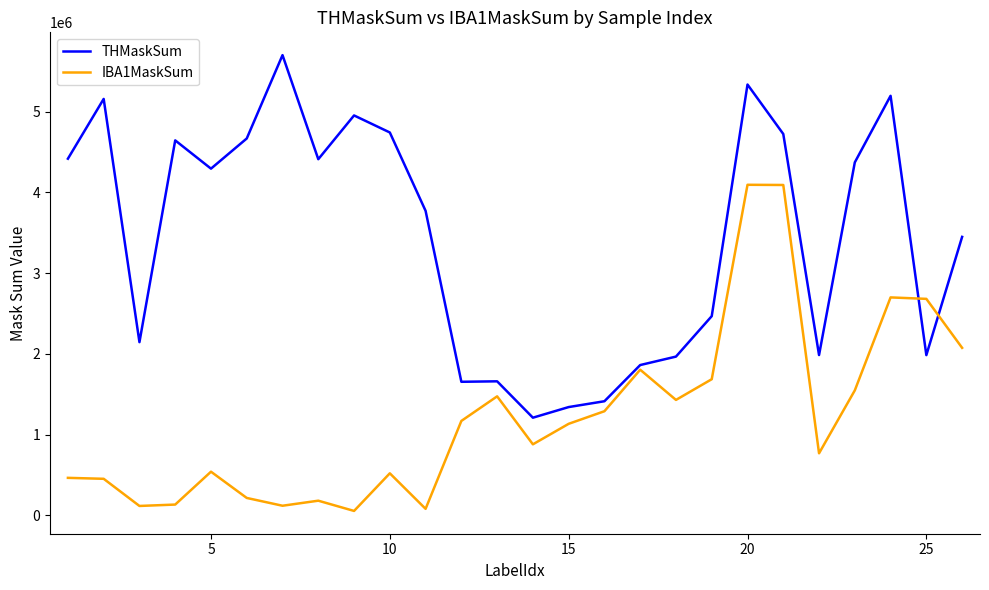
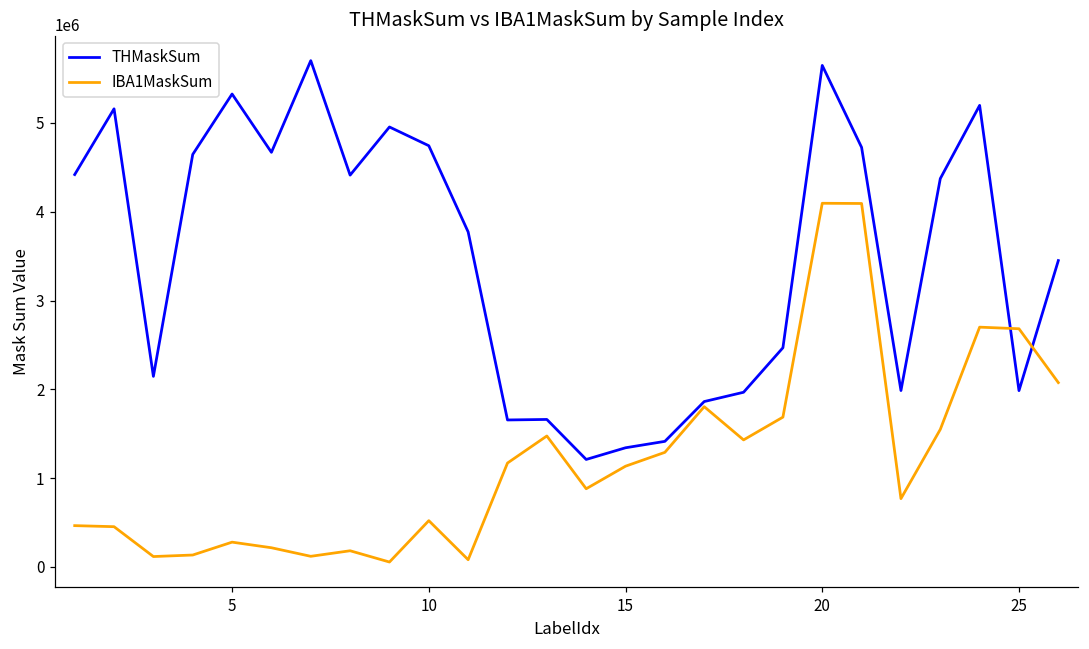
THMaskSum, 5: 4300000 -> 5300000
IBA1MaskSum, 5: 500000 -> 300000
THMaskSum, 20: 5300000 -> 5600000
